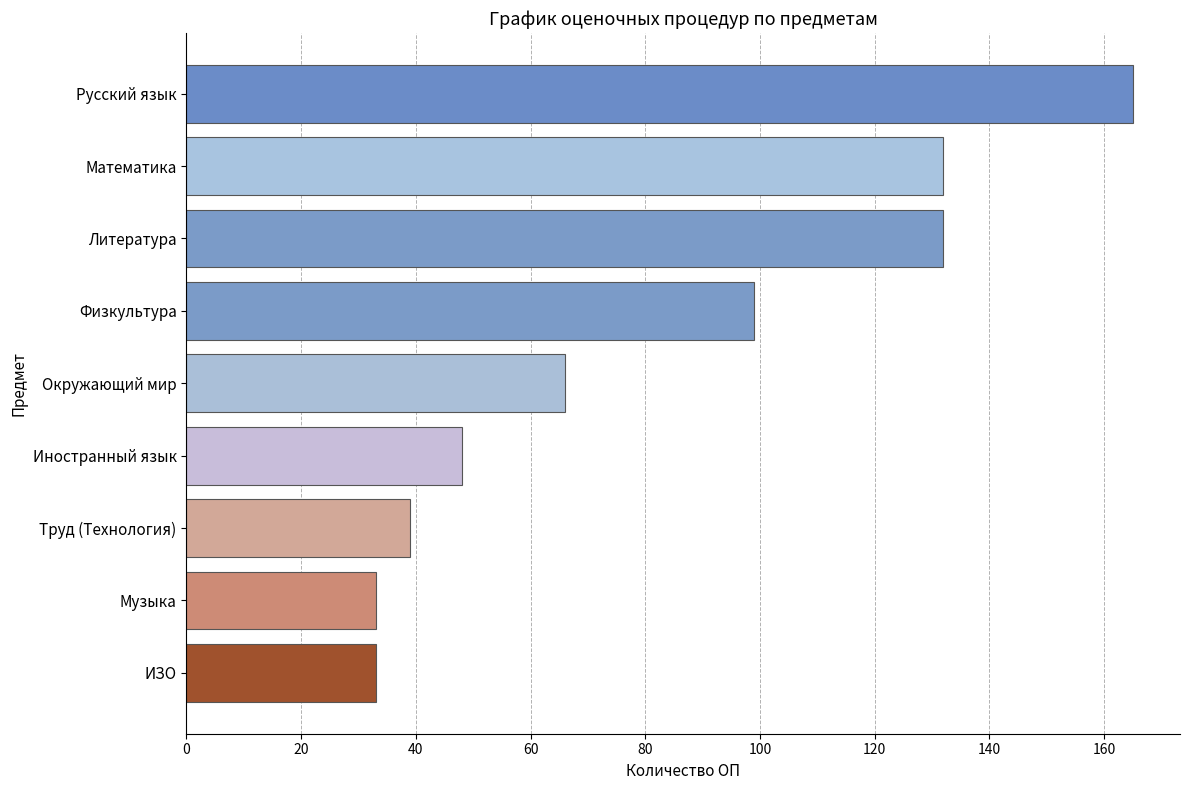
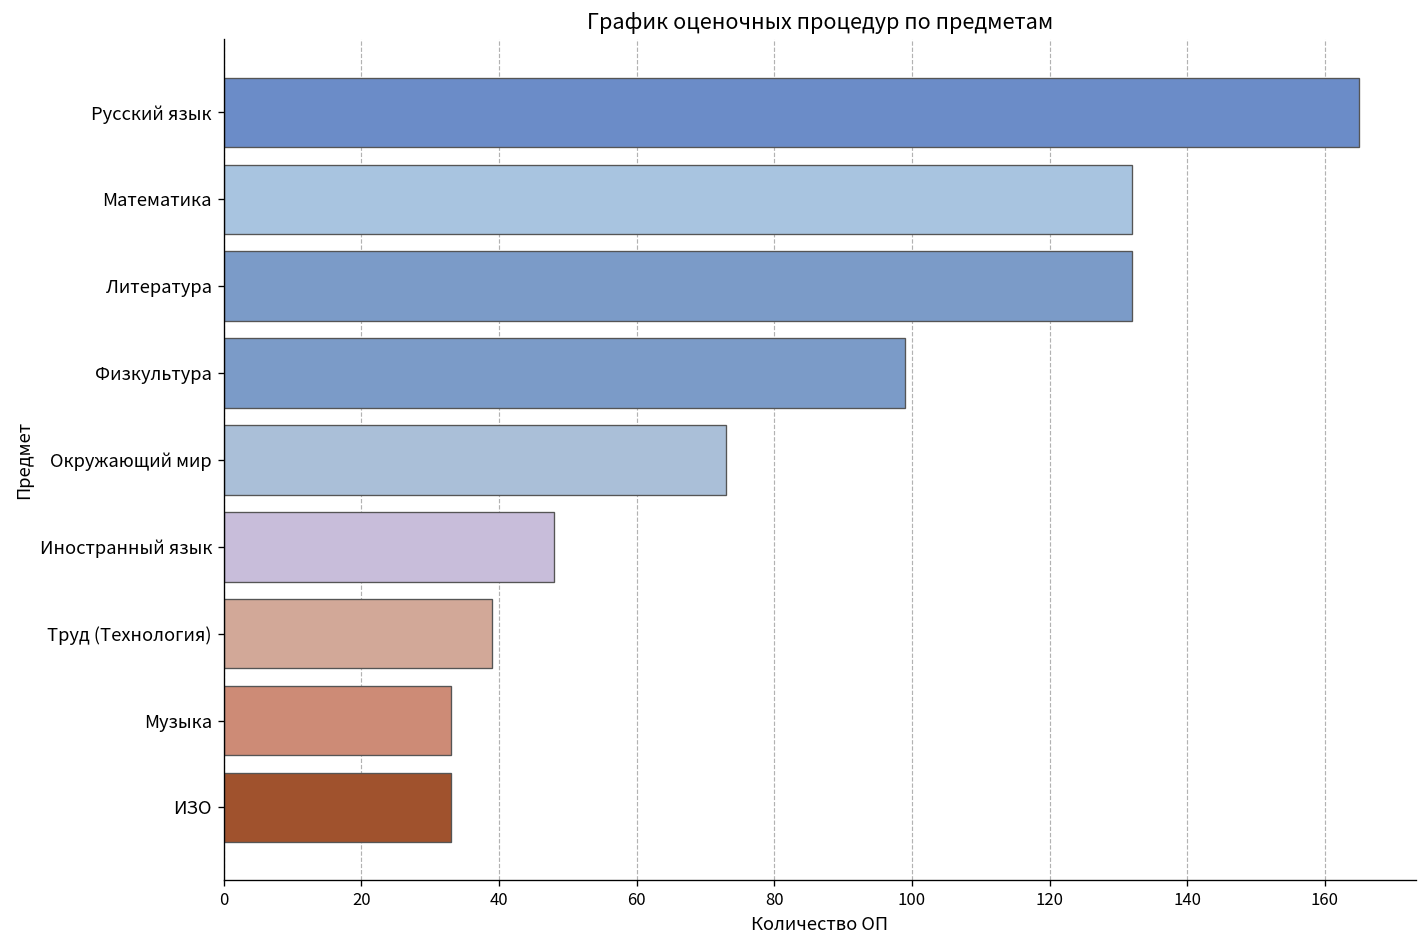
Окружающий мир: 66 -> 73
